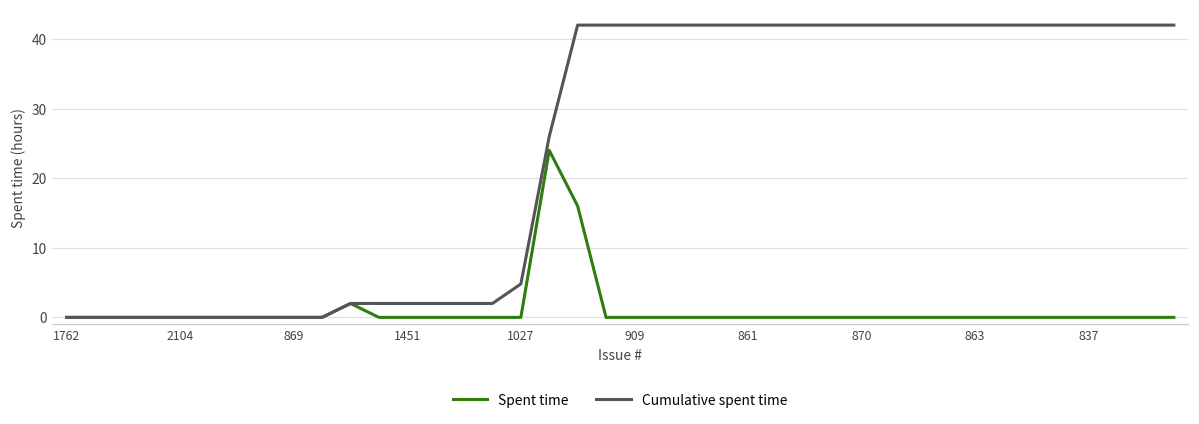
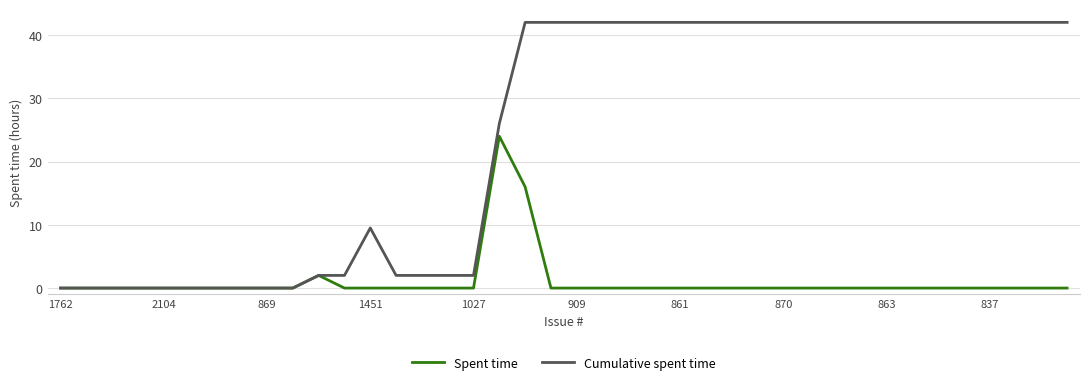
Cumulative spent time, 1451: 2 -> 10
Cumulative spent time, 1027: 5 -> 2
